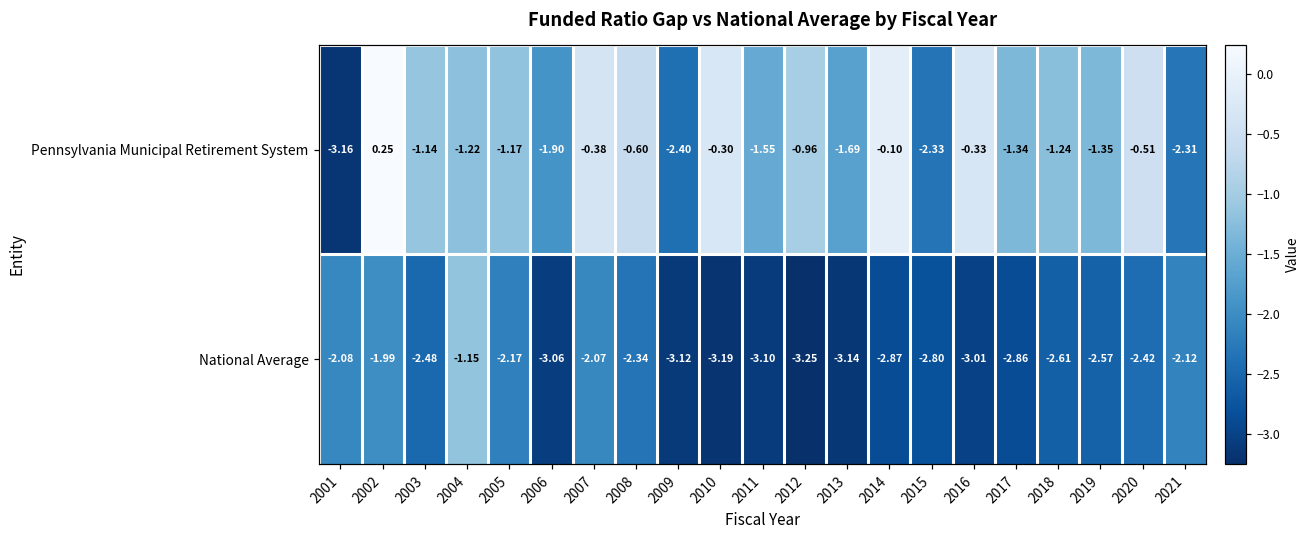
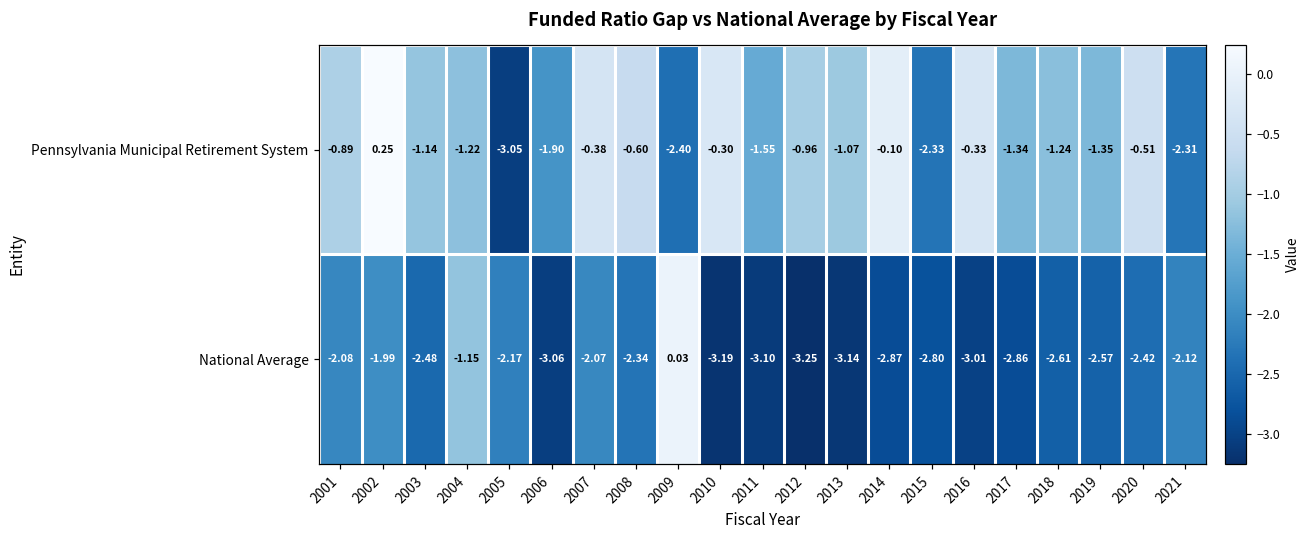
Pennsylvania Municipal Retirement System, 2001: -3.16 -> -0.89
Pennsylvania Municipal Retirement System, 2005: -1.17 -> -3.05
Pennsylvania Municipal Retirement System, 2013: -1.69 -> -1.07
National Average, 2009: -3.12 -> 0.03
